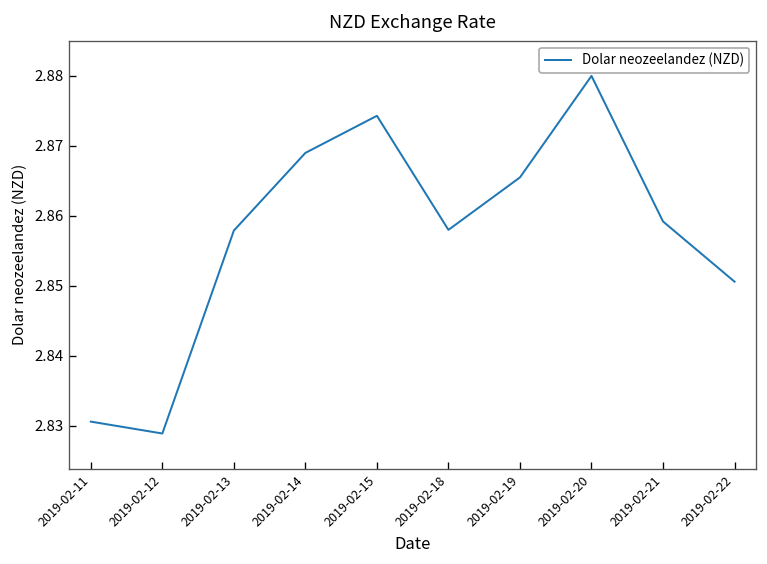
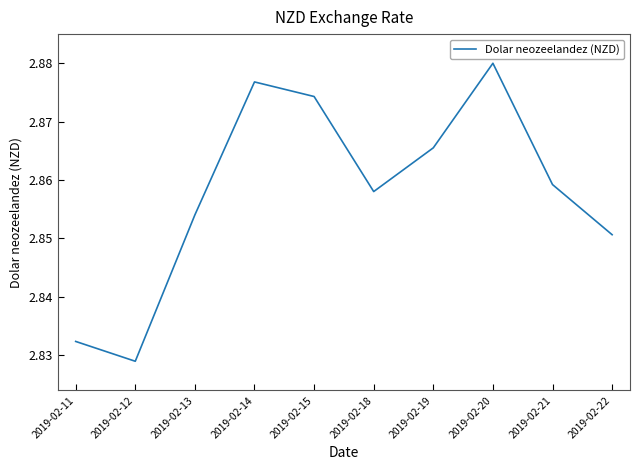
2019-02-11: 2.831 -> 2.832
2019-02-13: 2.858 -> 2.854
2019-02-14: 2.869 -> 2.877
